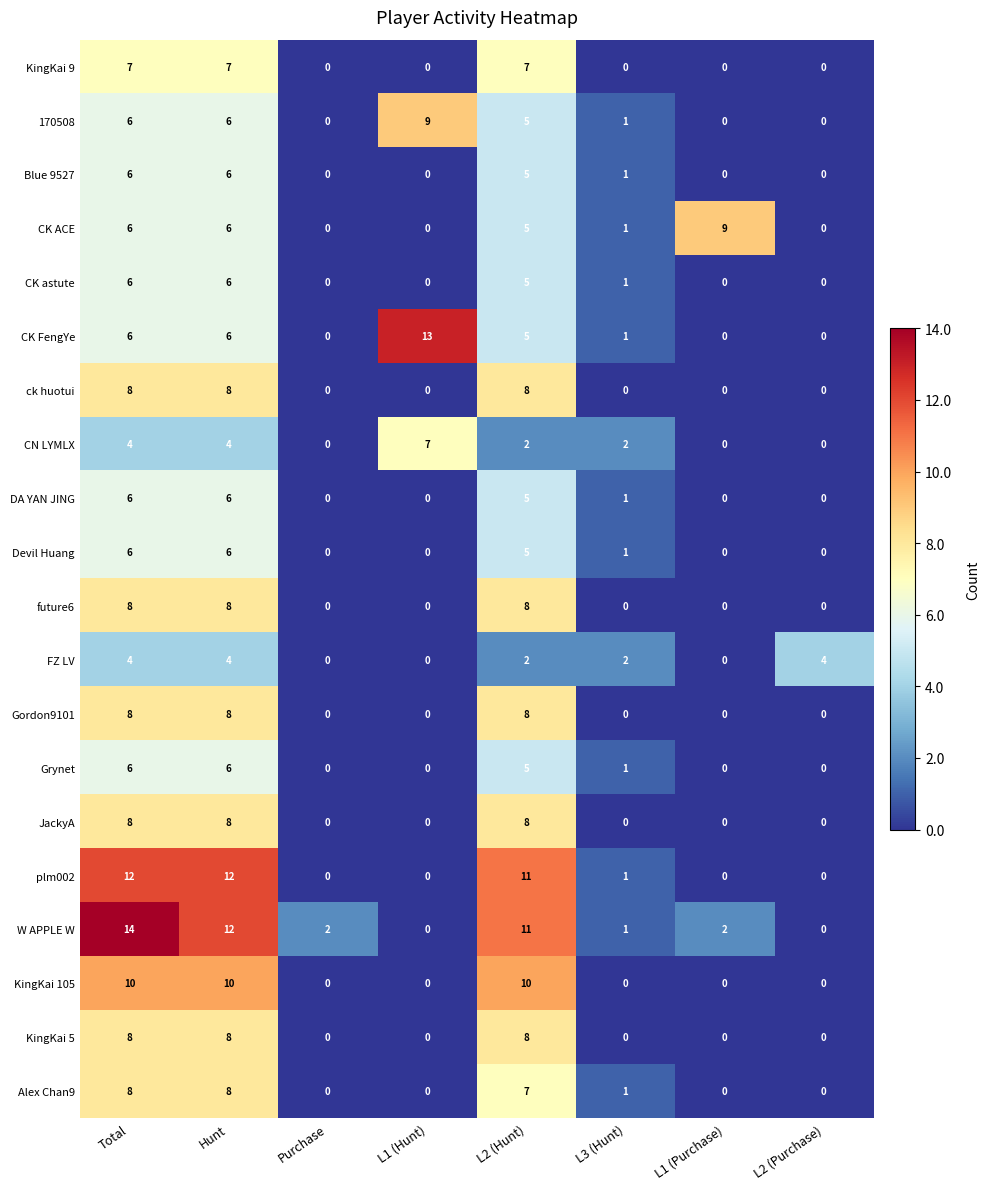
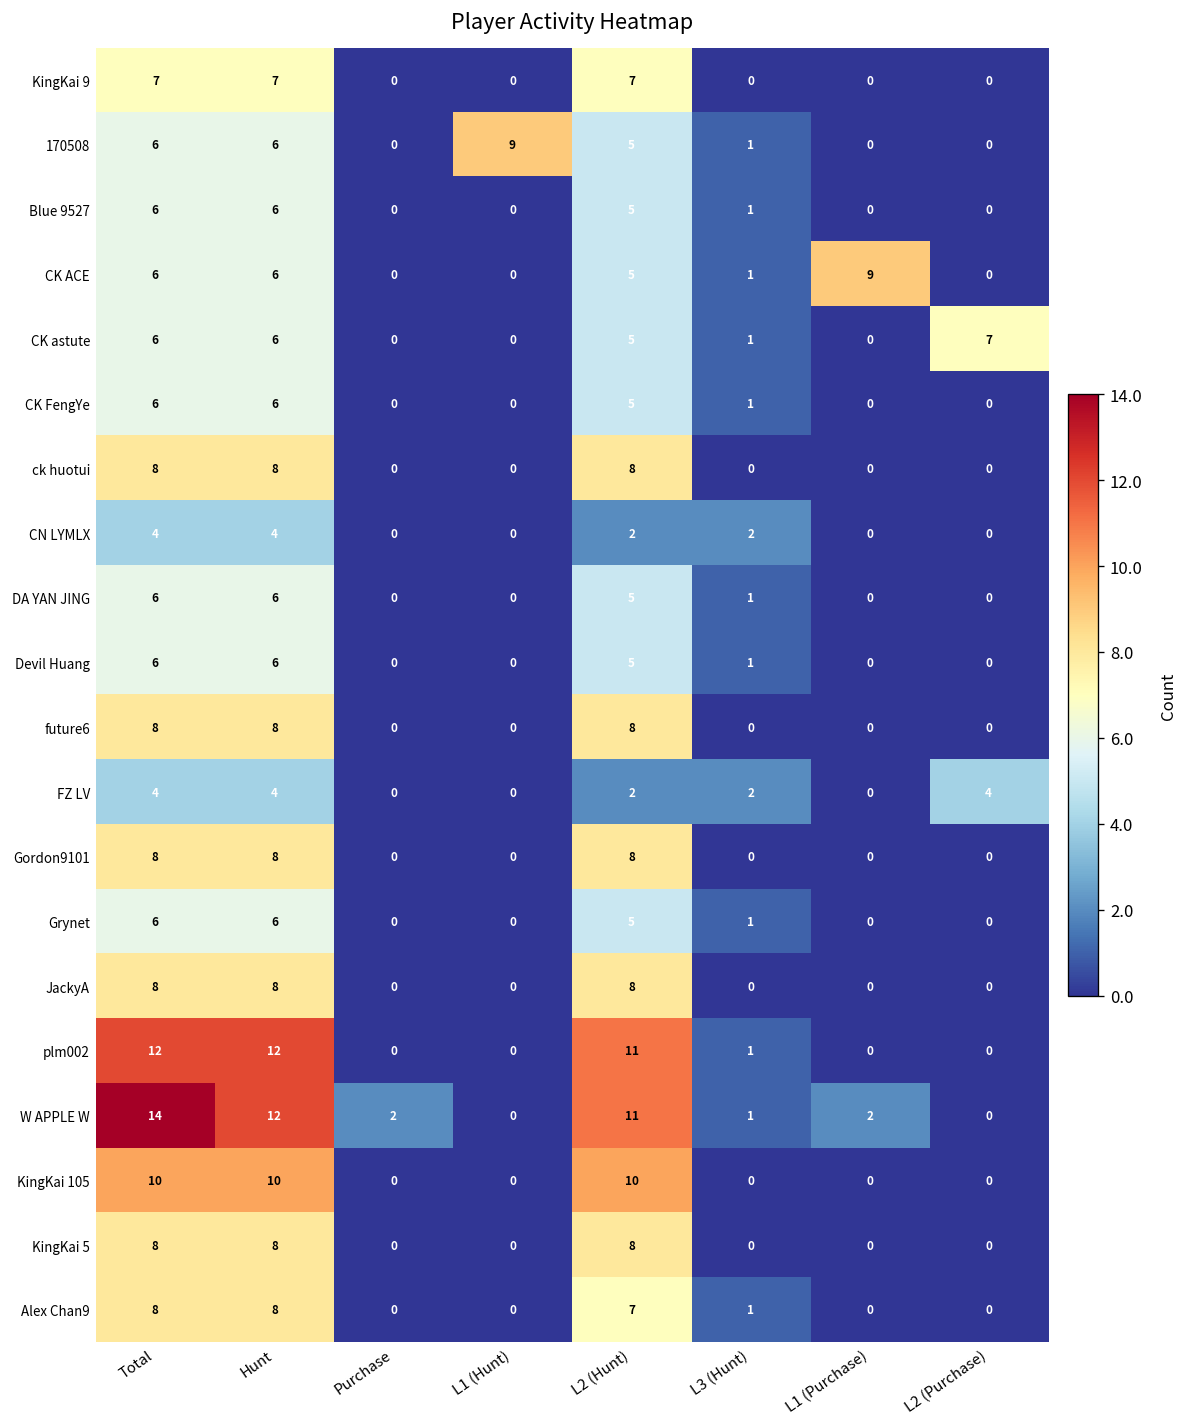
CK astute, L2 (Purchase): 0 -> 7
CK FengYe, L1 (Hunt): 13 -> 0
CN LYMLX, L1 (Hunt): 7 -> 0
